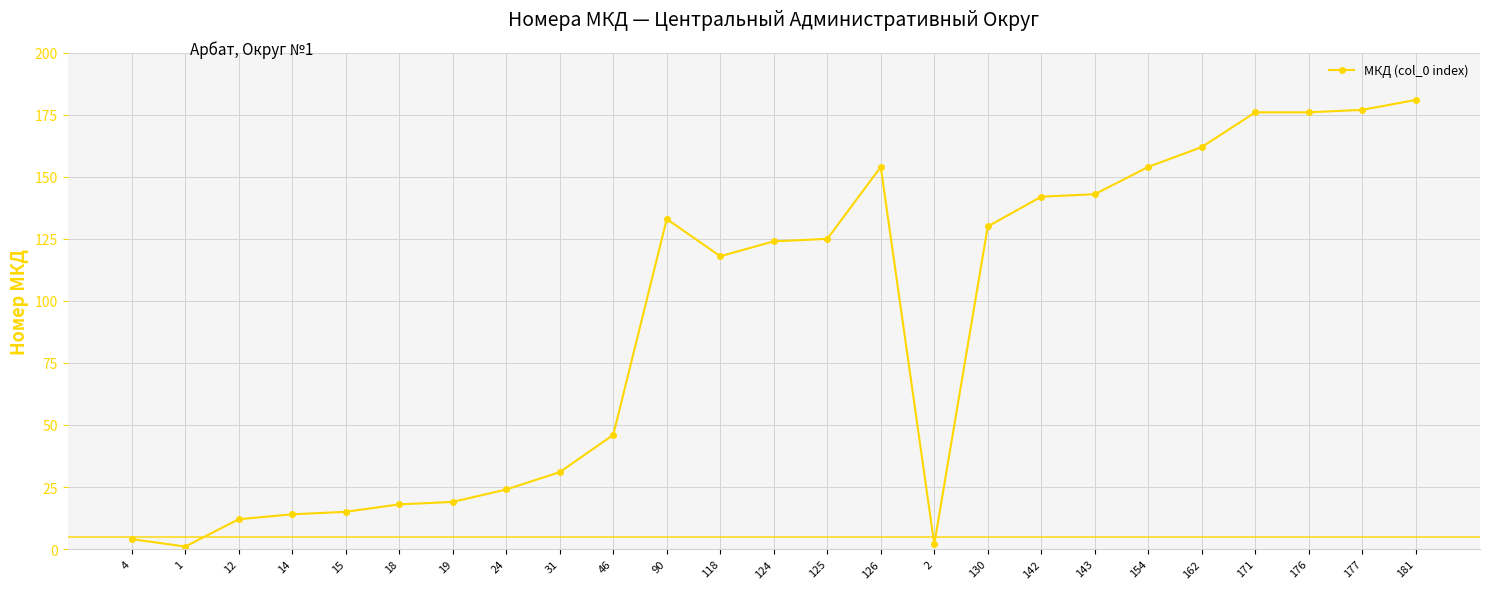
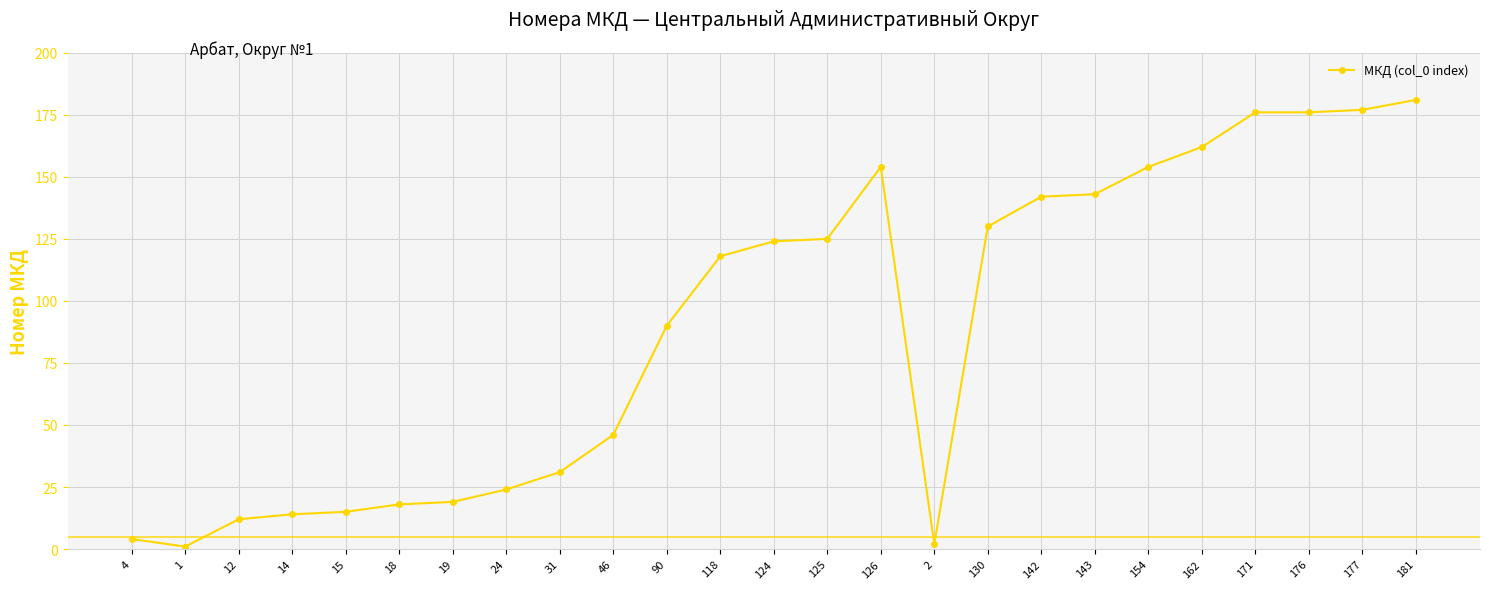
90: 133 -> 90
